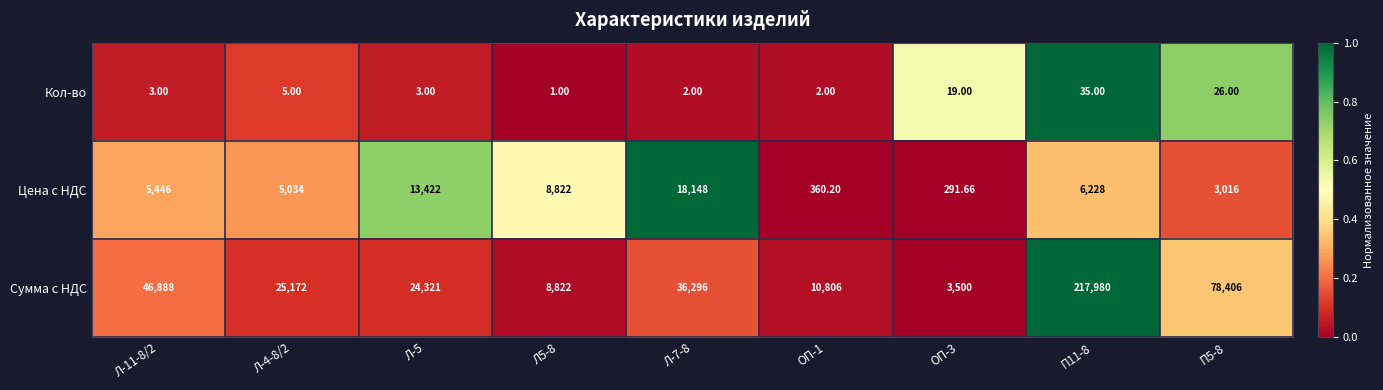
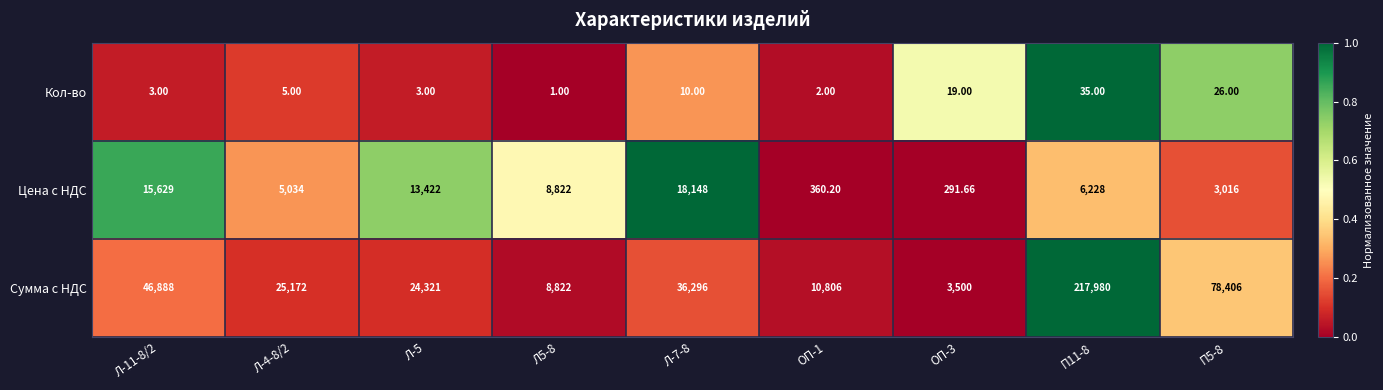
Кол-во, Л-7-8: 2.00 -> 10.00
Цена с НДС, Л-11-8/2: 5,446 -> 15,629
